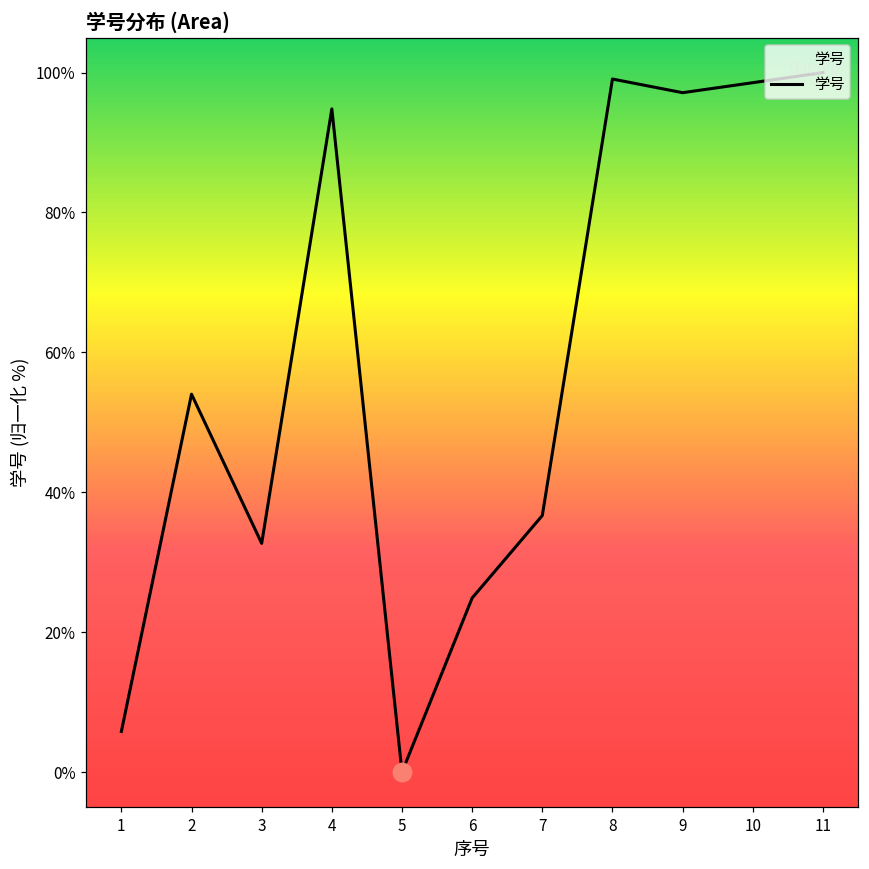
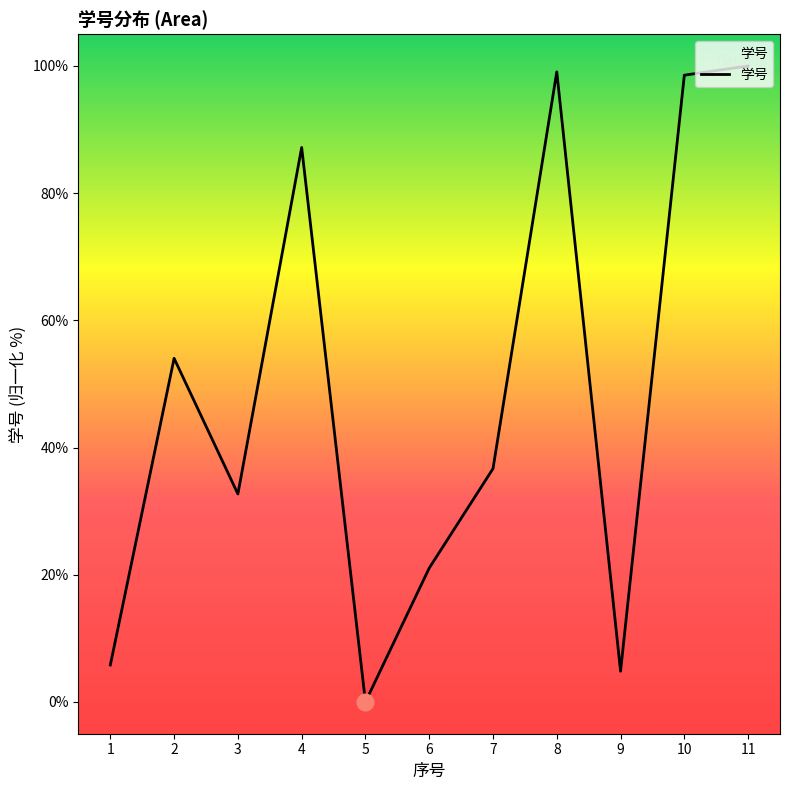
学号, 4: 95% -> 87%
学号, 6: 25% -> 21%
学号, 9: 97% -> 5%
